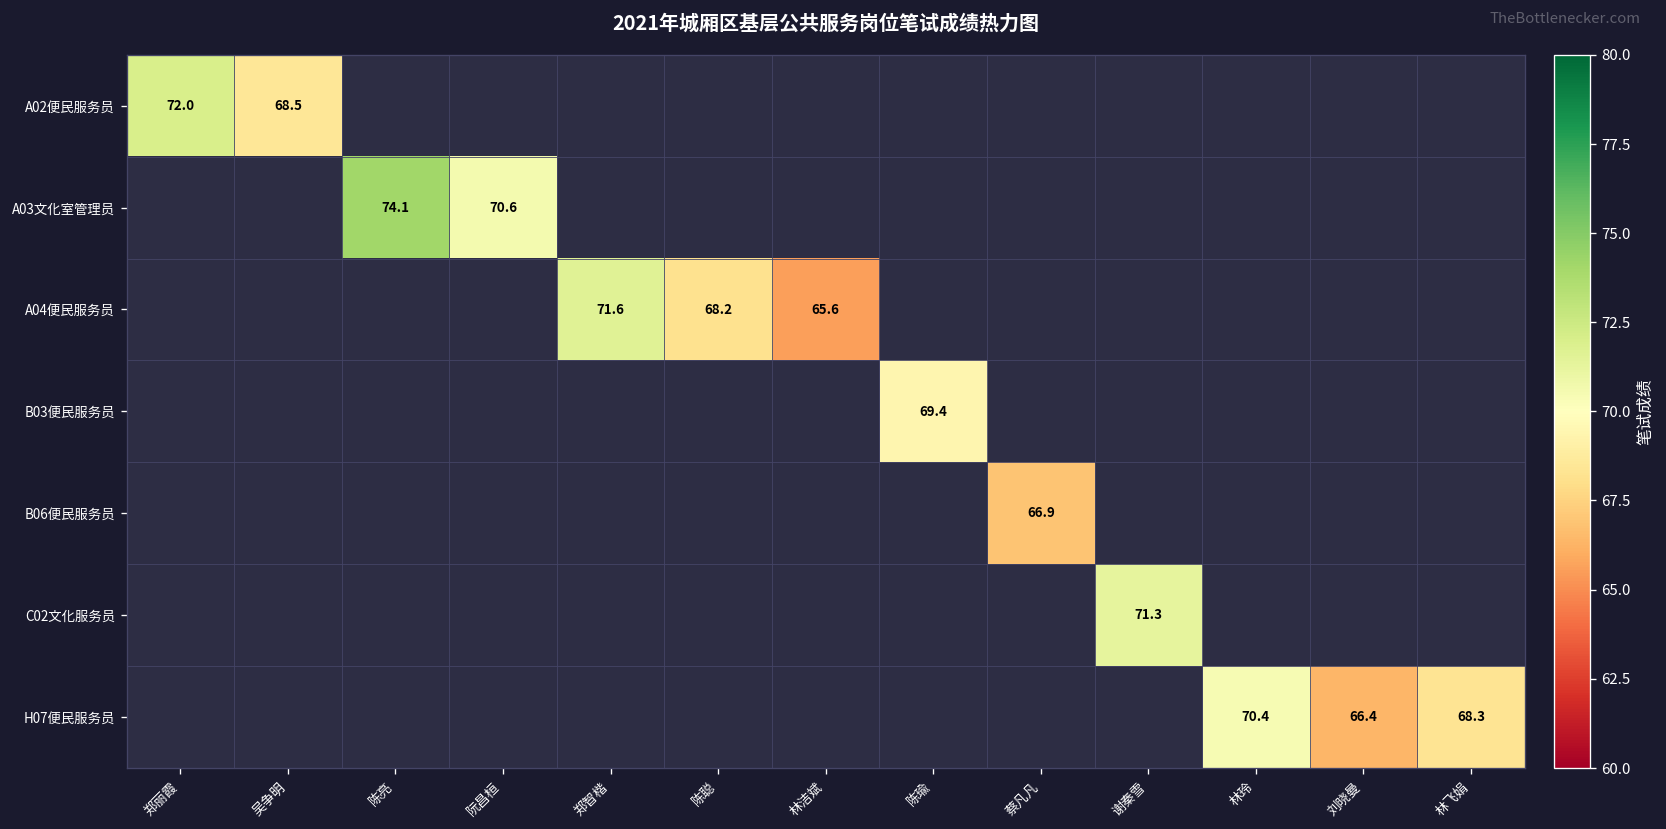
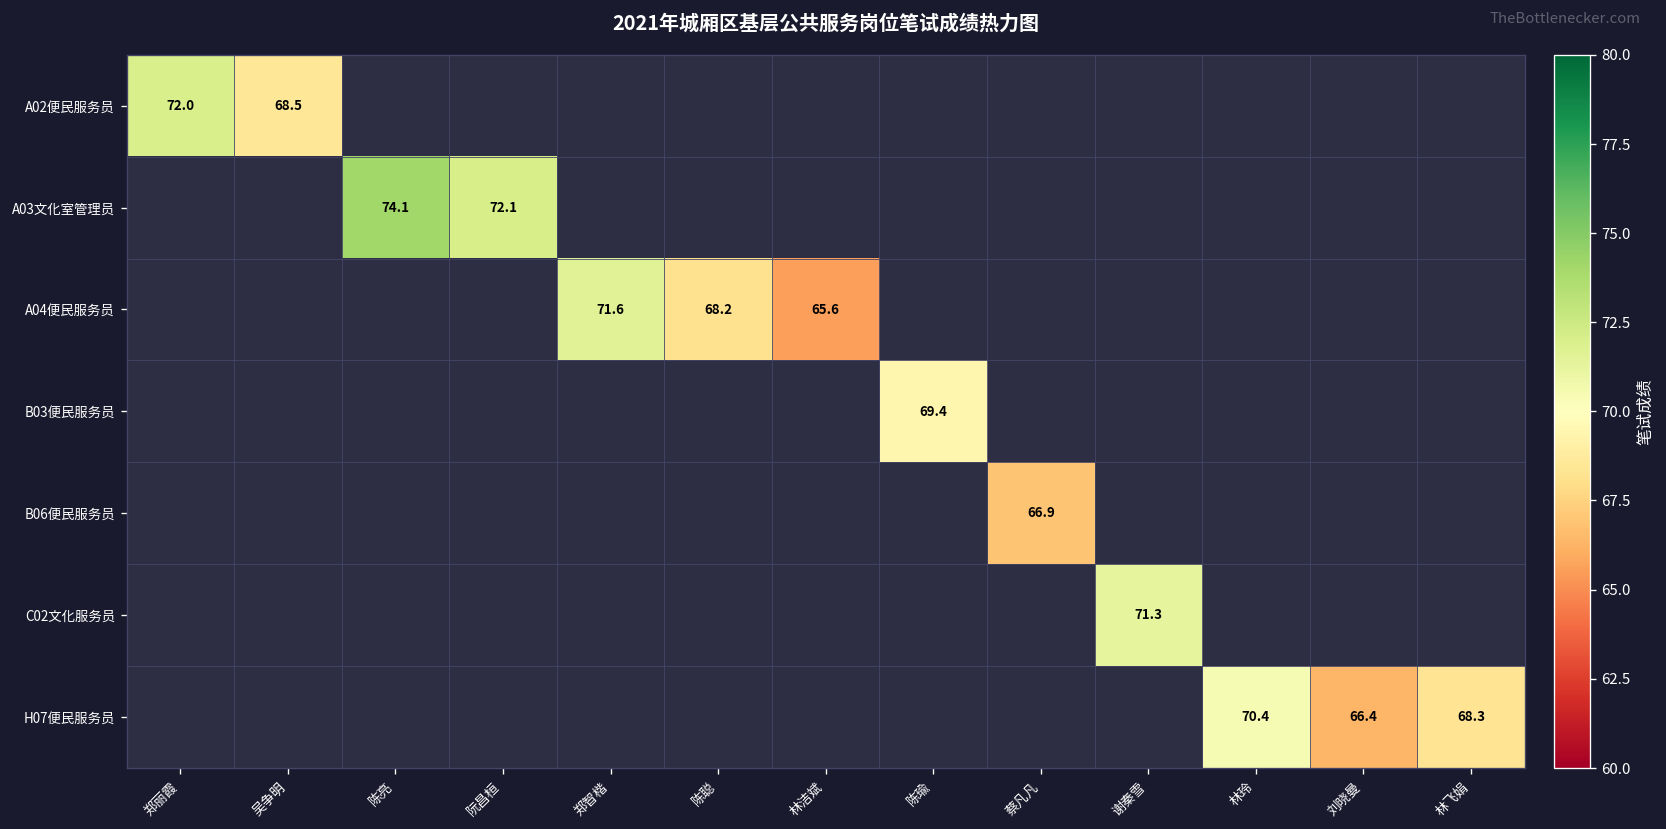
A03文化室管理员, 阮昌桓: 70.6 -> 72.1
